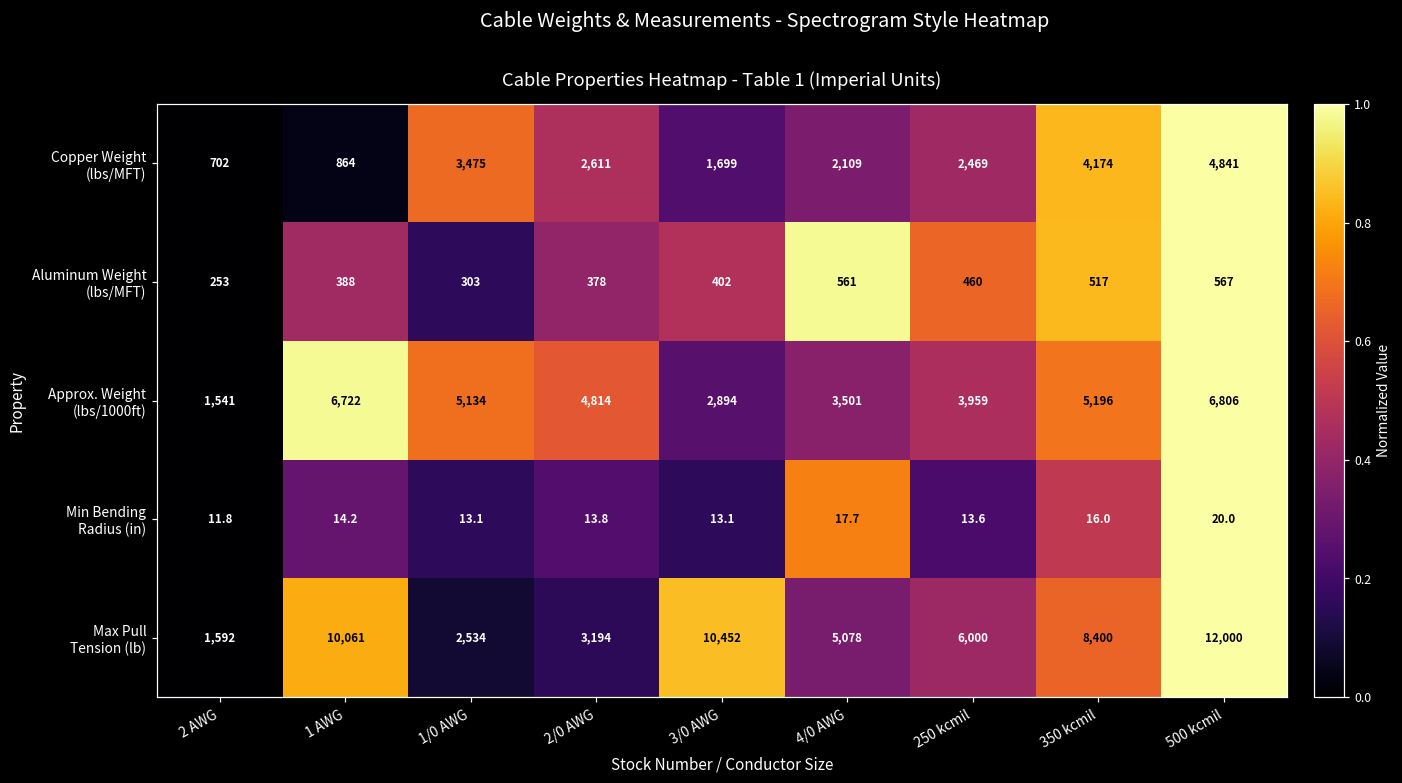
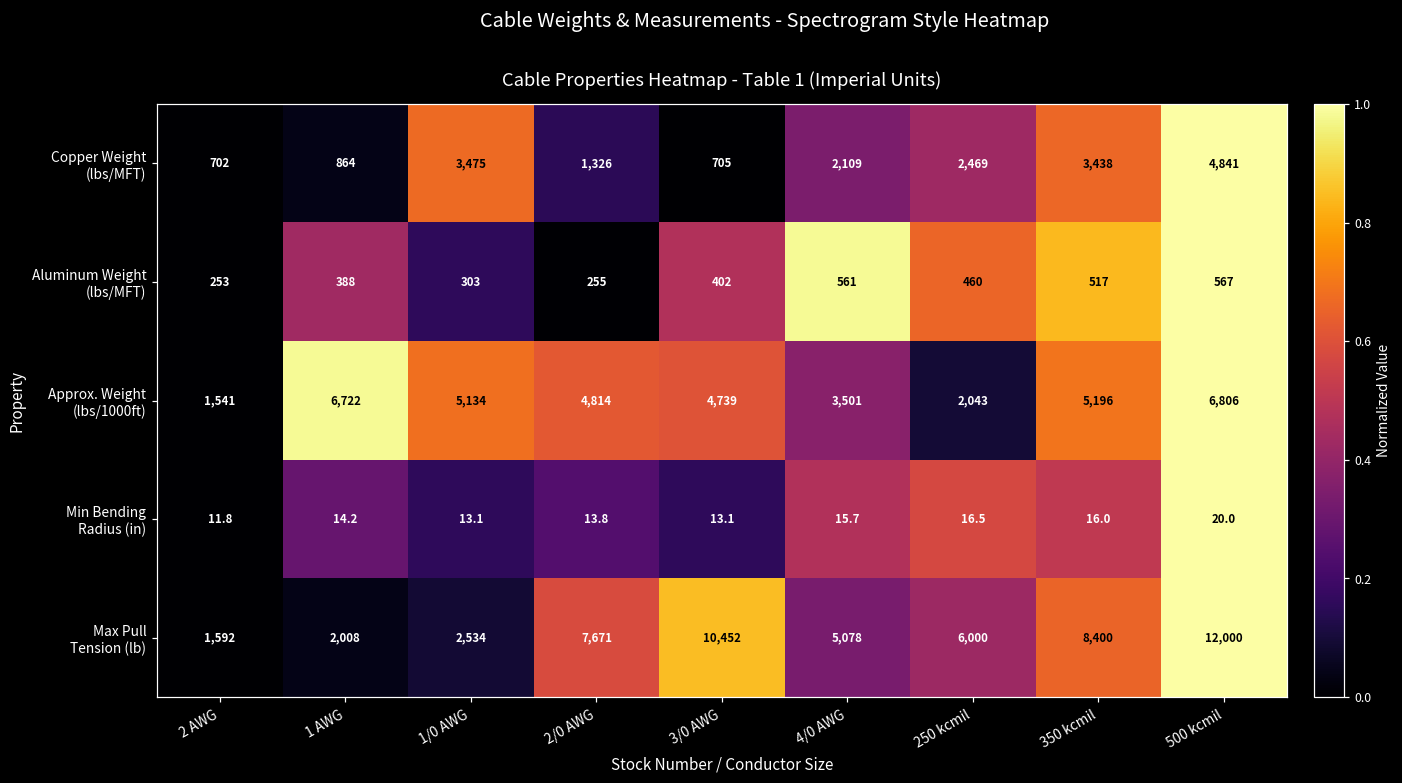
Copper Weight (lbs/MFT), 2/0 AWG: 2,611 -> 1,326
Copper Weight (lbs/MFT), 3/0 AWG: 1,699 -> 705
Copper Weight (lbs/MFT), 350 kcmil: 4,174 -> 3,438
Aluminum Weight (lbs/MFT), 2/0 AWG: 378 -> 255
Approx. Weight (lbs/1000ft), 3/0 AWG: 2,894 -> 4,739
Approx. Weight (lbs/1000ft), 250 kcmil: 3,959 -> 2,043
Min Bending Radius (in), 4/0 AWG: 17.7 -> 15.7
Min Bending Radius (in), 250 kcmil: 13.6 -> 16.5
Max Pull Tension (lb), 1 AWG: 10,061 -> 2,008
Max Pull Tension (lb), 2/0 AWG: 3,194 -> 7,671
